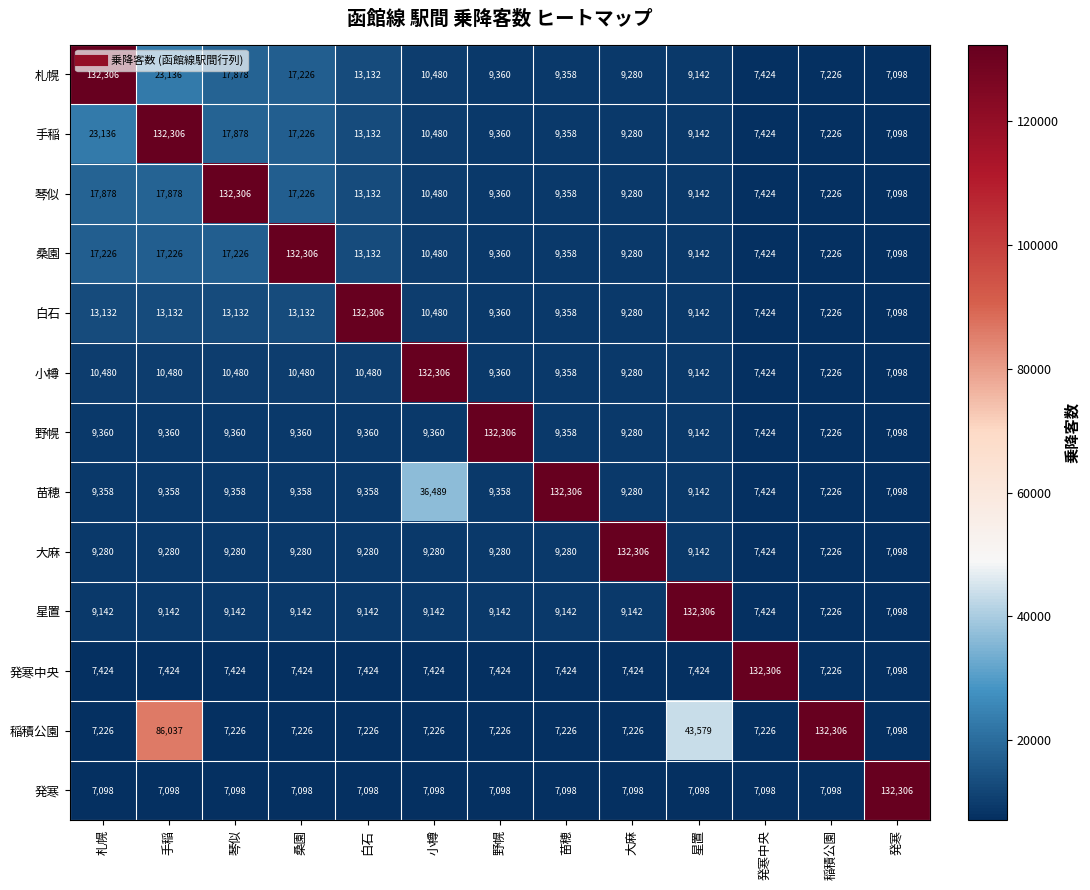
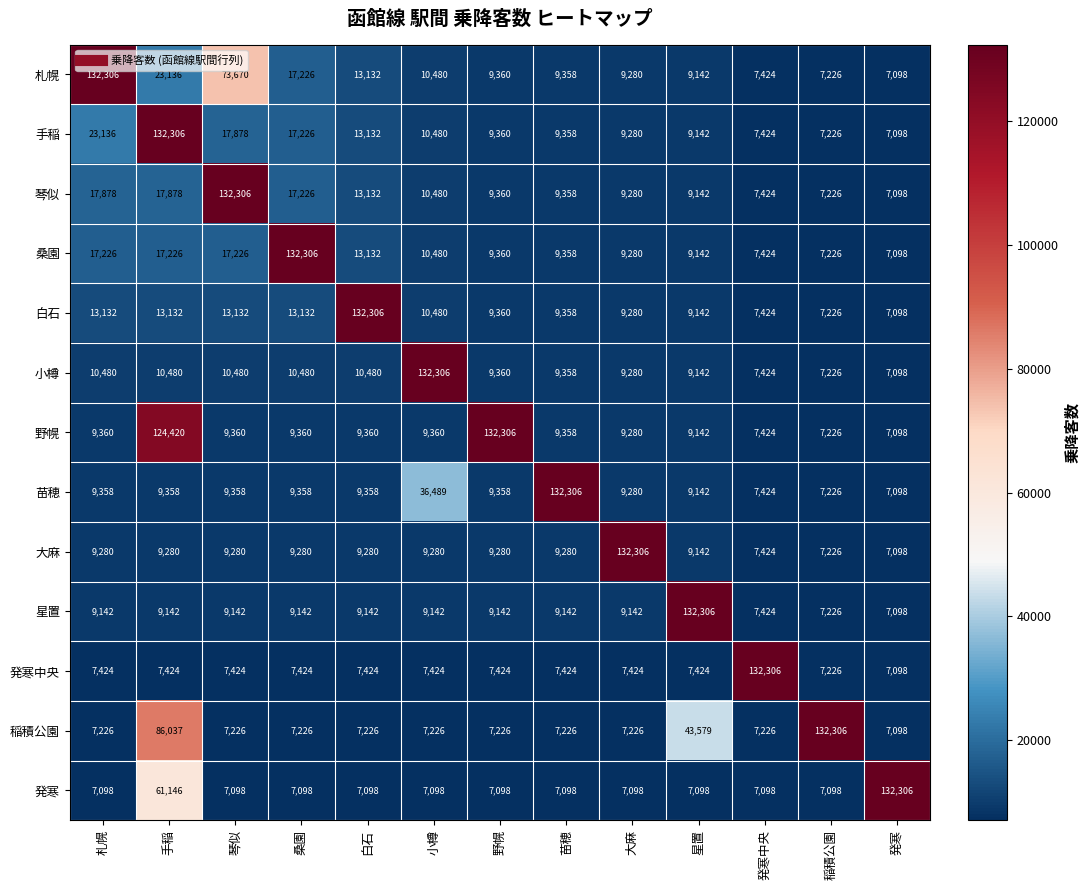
札幌, 琴似: 17,878 -> 73,670
野幌, 手稲: 9,360 -> 124,420
発寒, 手稲: 7,098 -> 61,146
